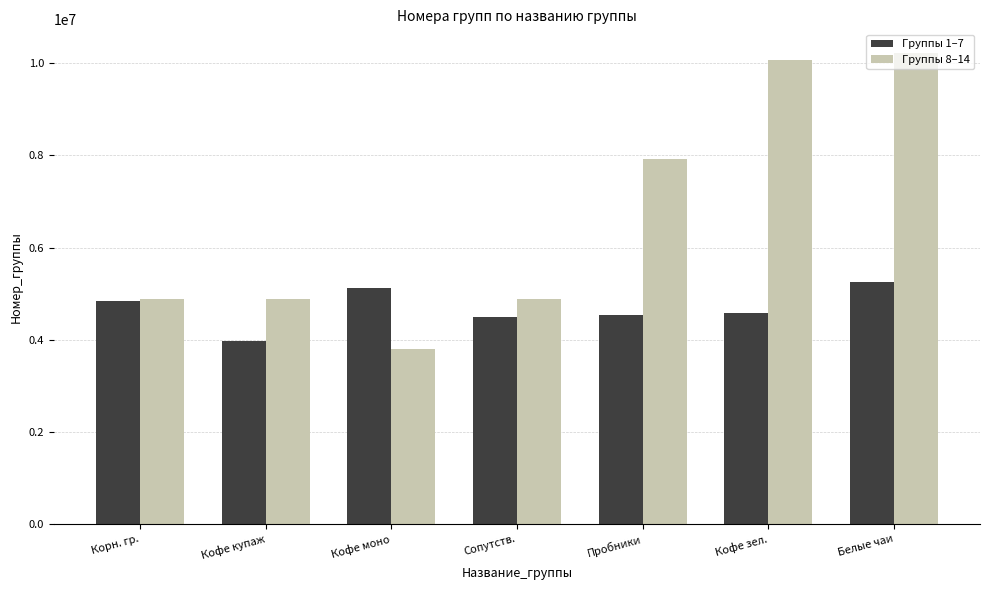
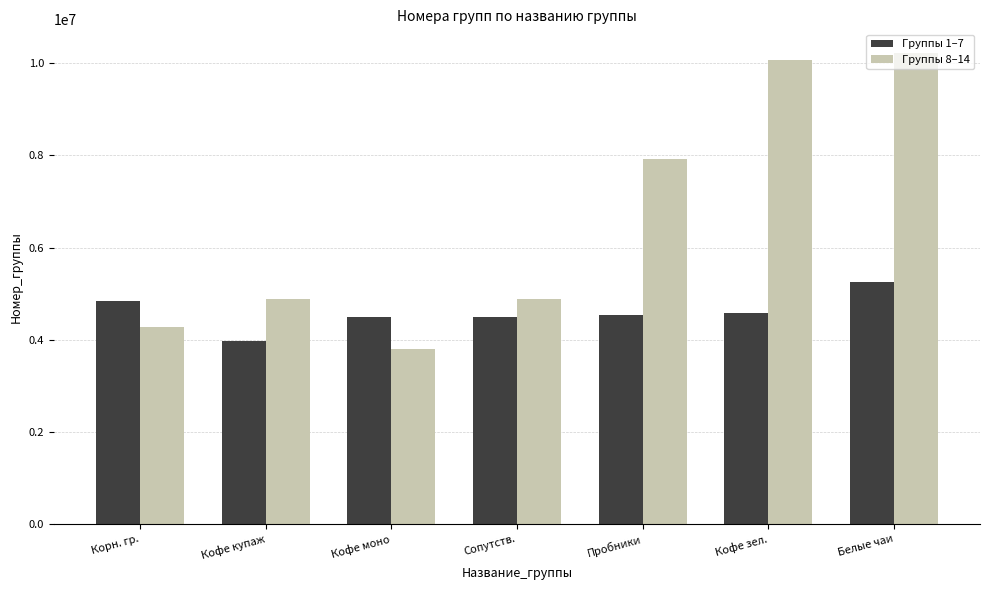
Группы 8–14, Корн. гр.: 4900000 -> 4300000
Группы 1–7, Кофе моно: 5100000 -> 4500000
